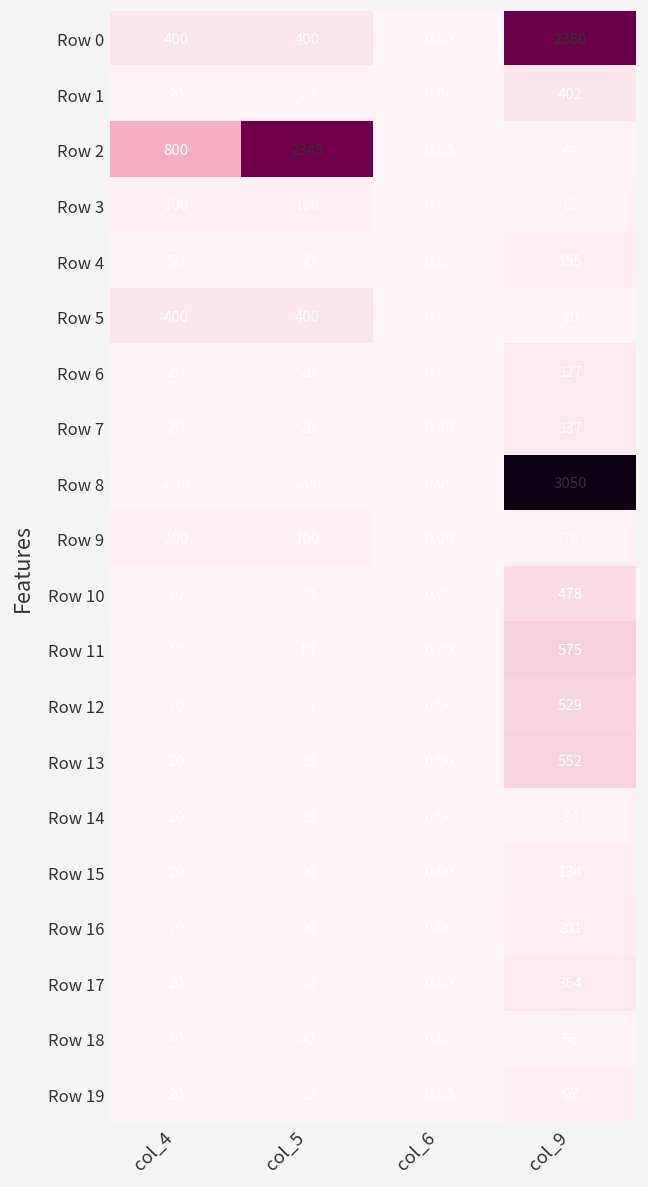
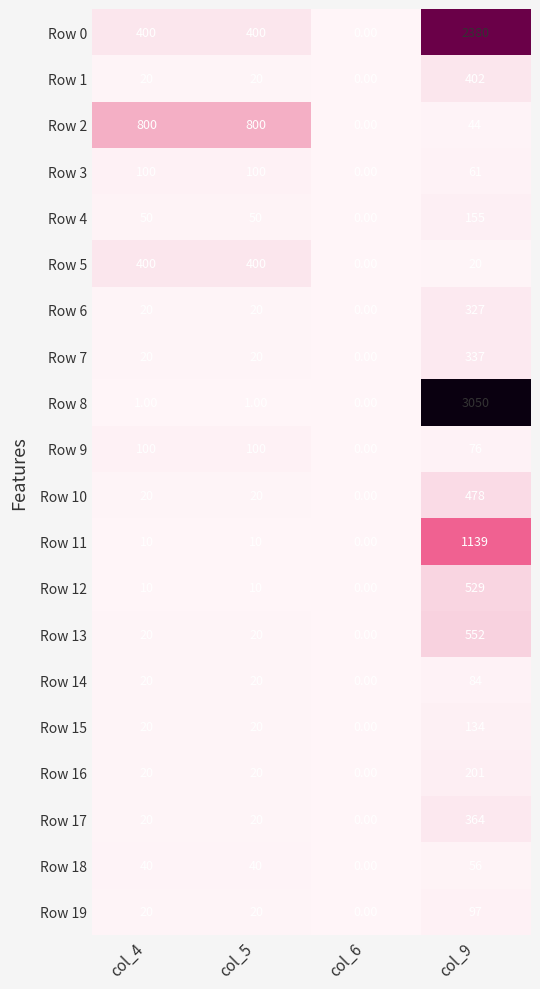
Row 2, col_5: 2345 -> 800
Row 11, col_9: 575 -> 1139
